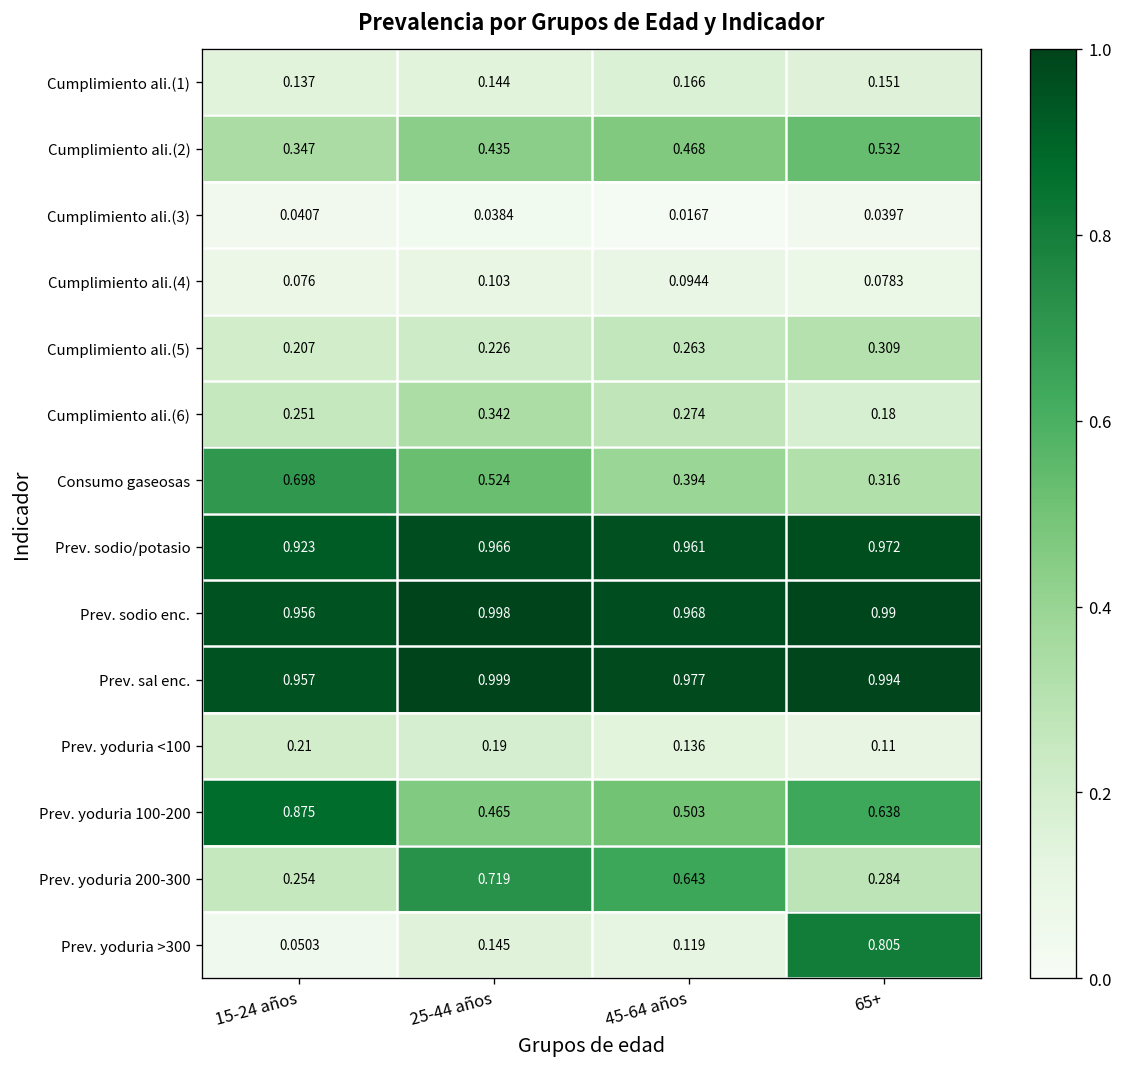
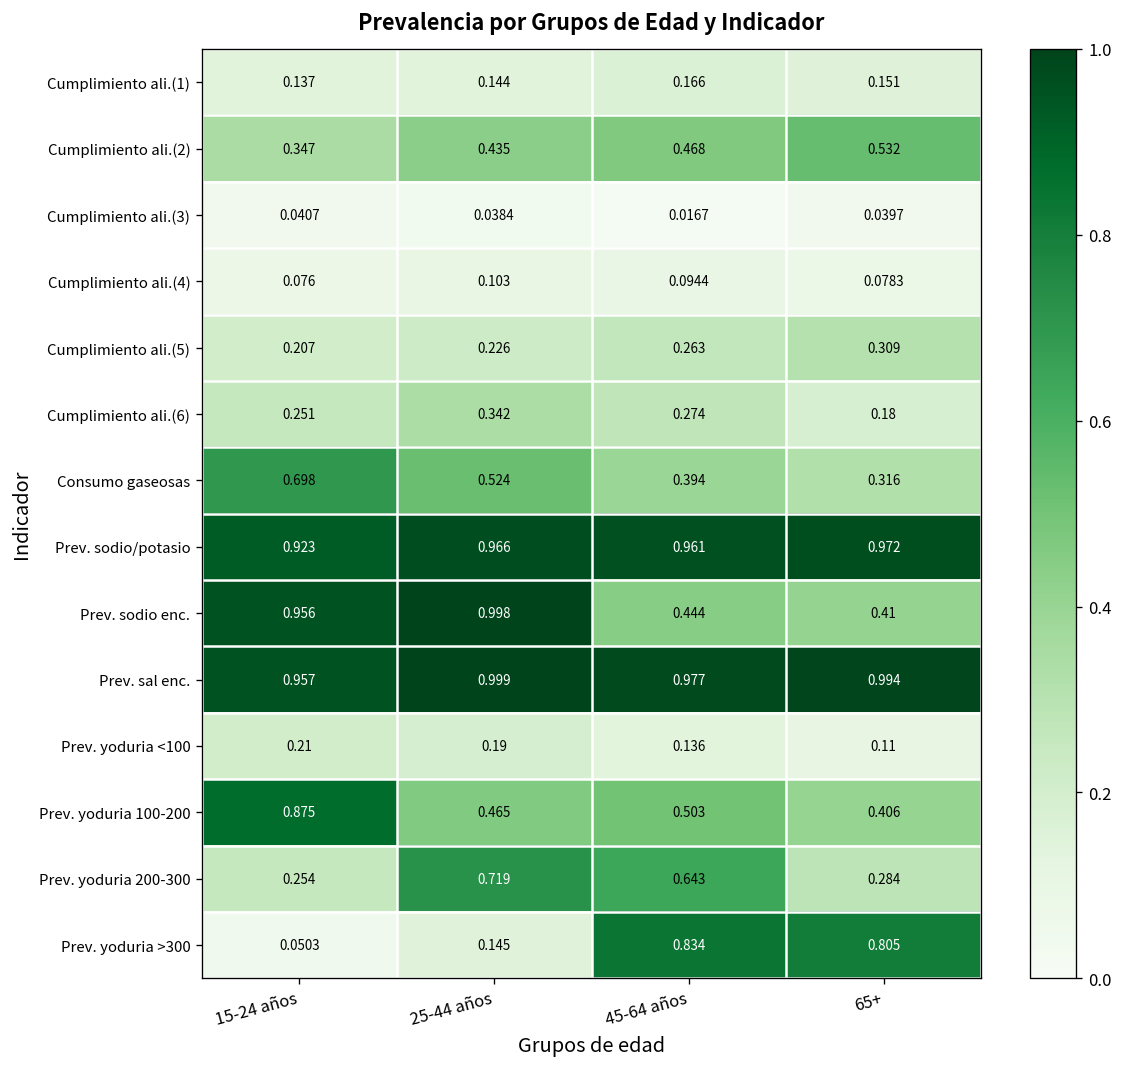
Prev. sodio enc., 45-64 años: 0.968 -> 0.444
Prev. sodio enc., 65+: 0.99 -> 0.41
Prev. yoduria 100-200, 65+: 0.638 -> 0.406
Prev. yoduria >300, 45-64 años: 0.119 -> 0.834
